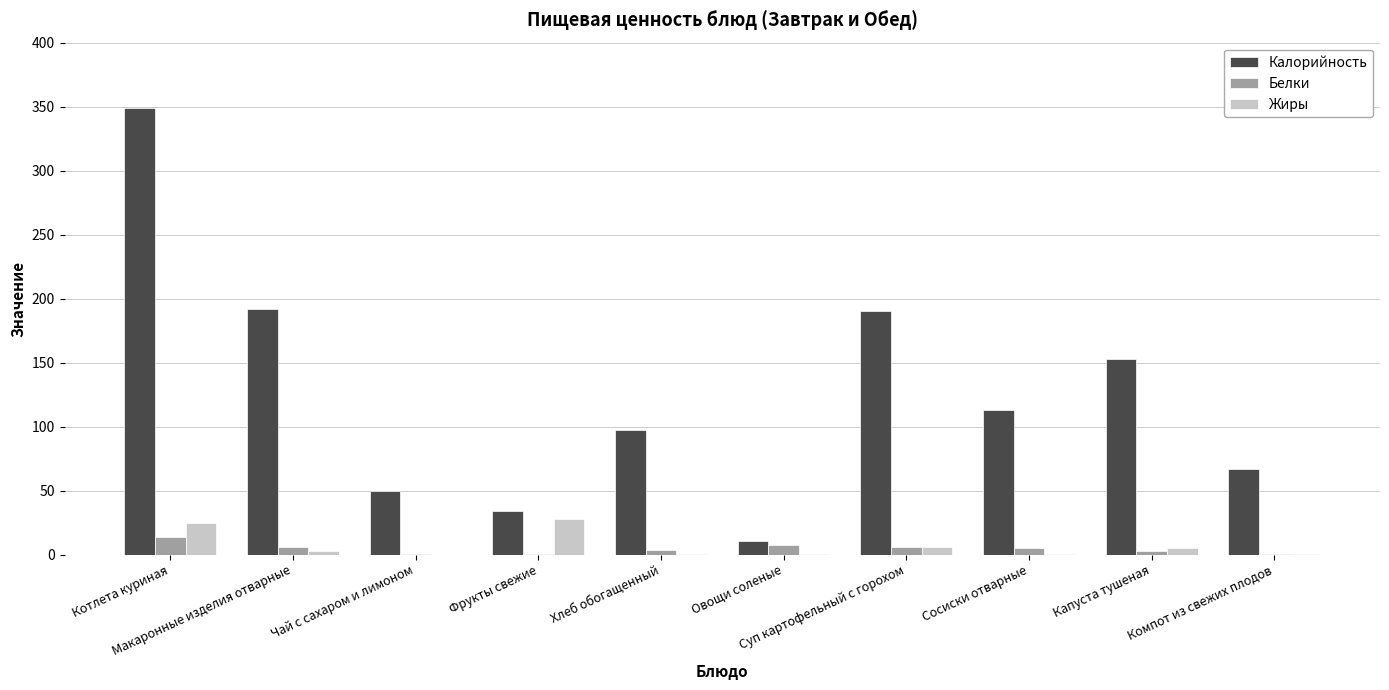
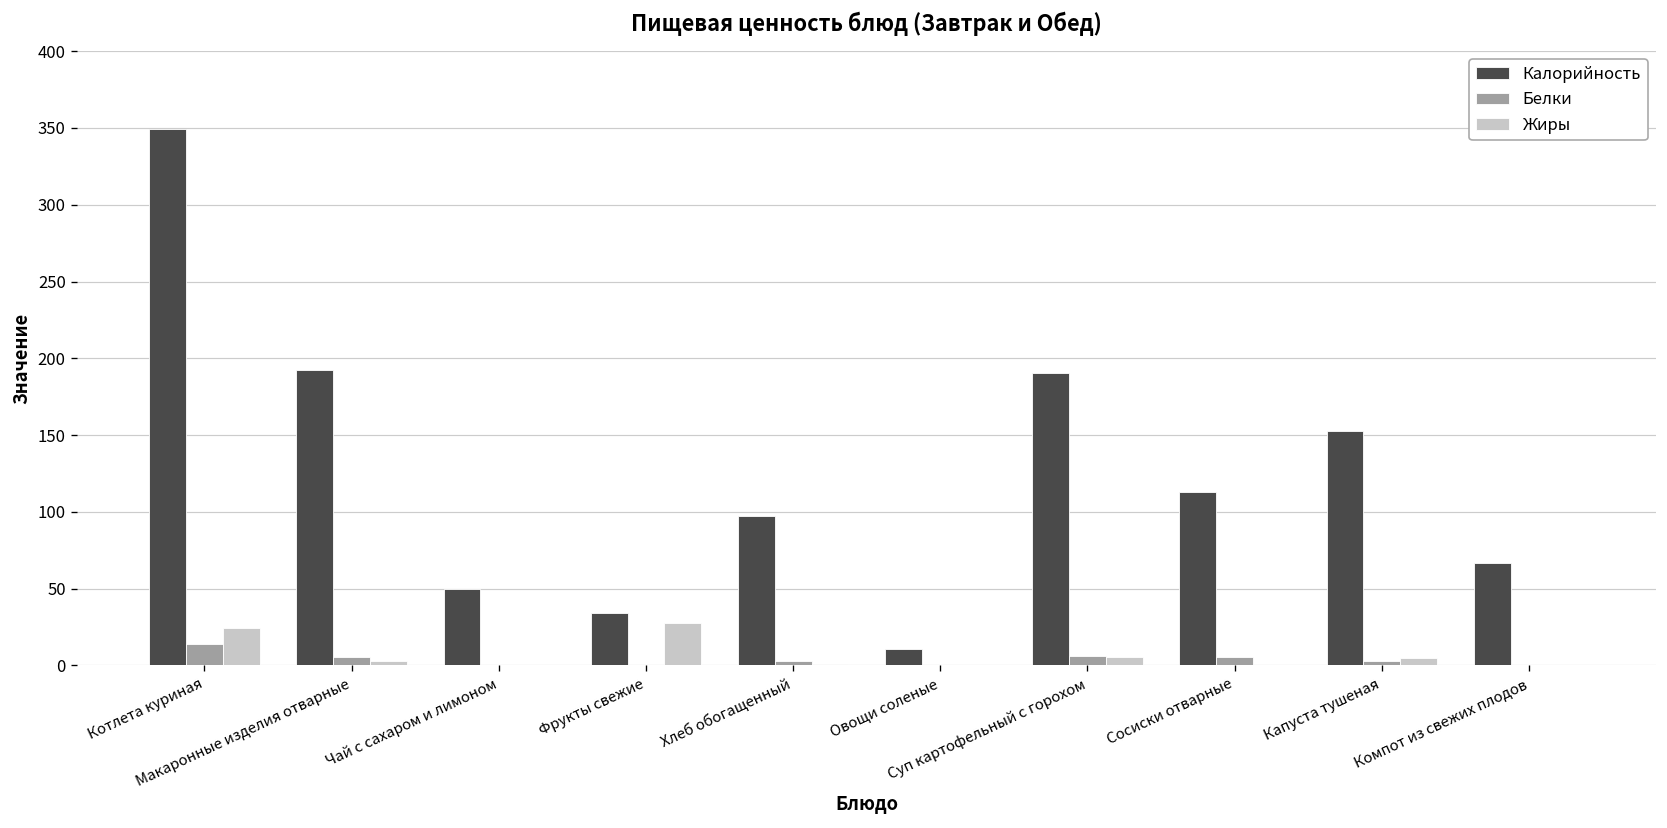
Белки, Овощи соленые: 7 -> 1
